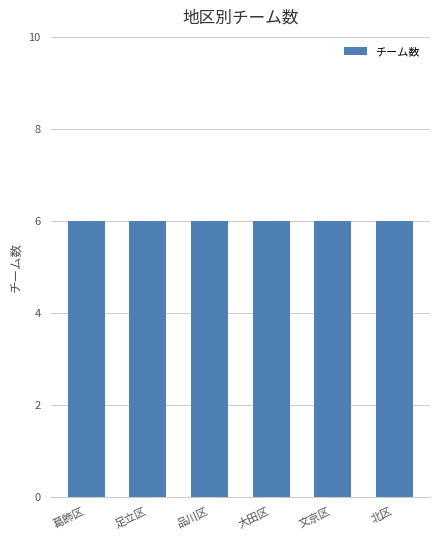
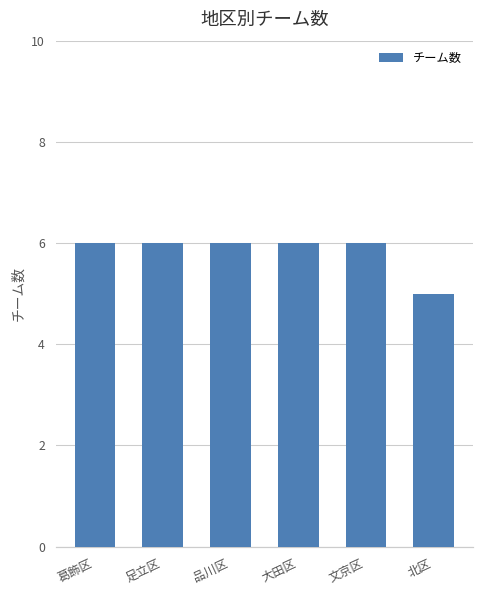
北区: 6 -> 5
